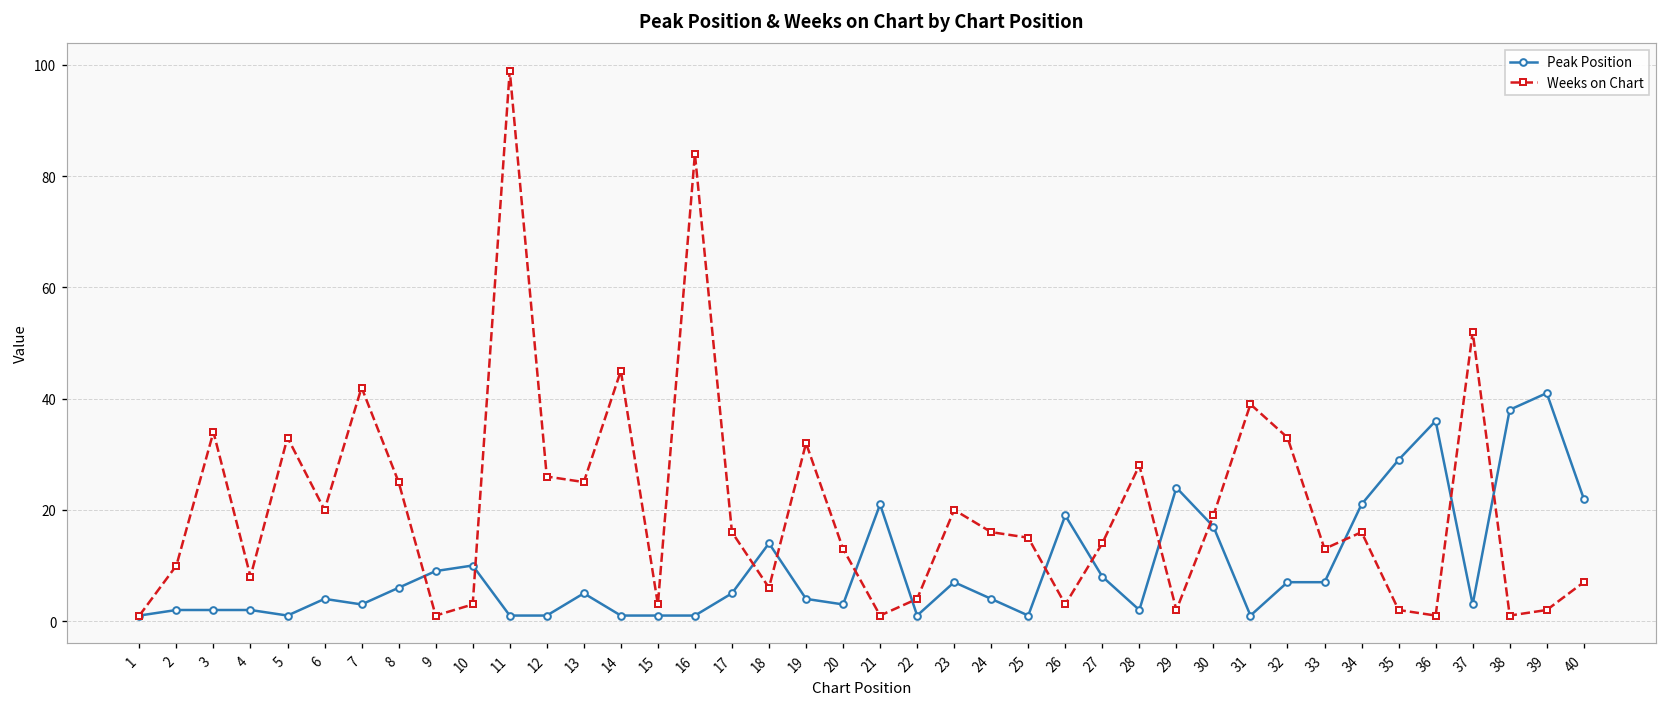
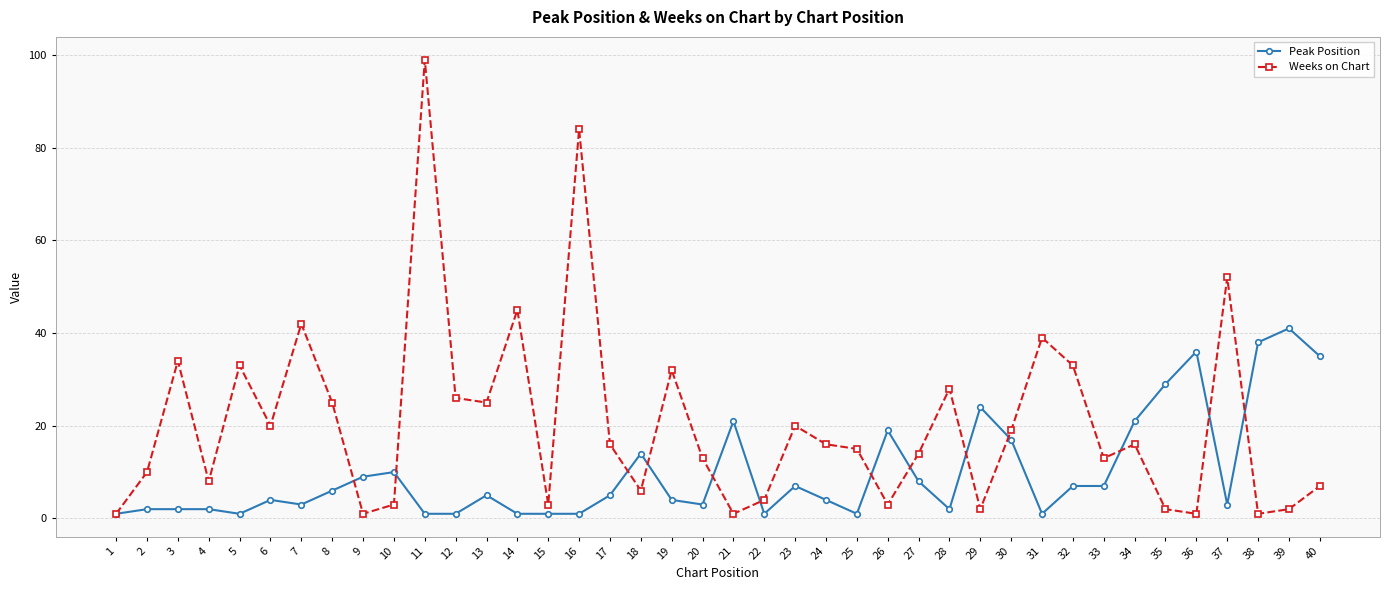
Peak Position, 40: 22 -> 35
